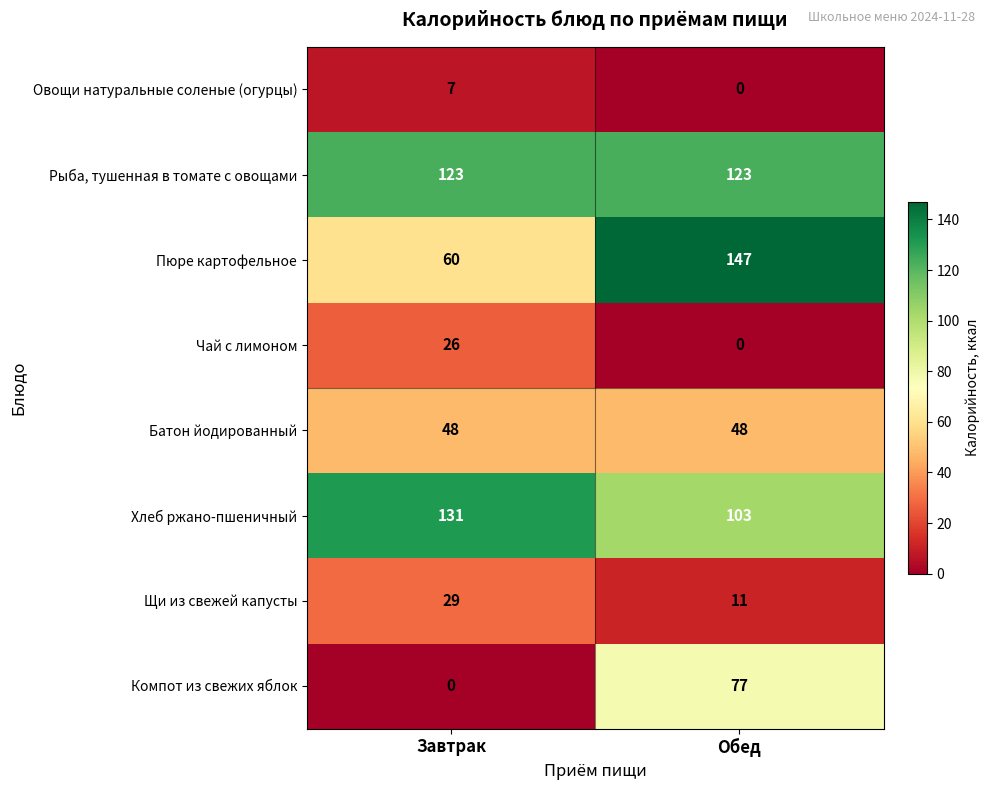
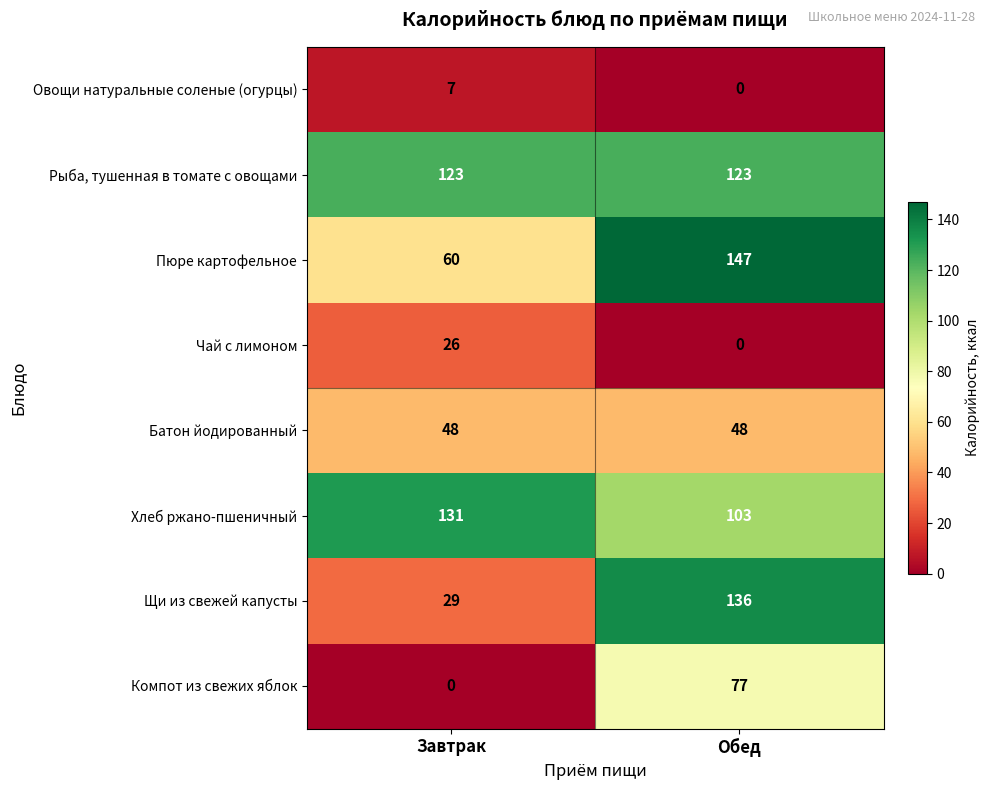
Щи из свежей капусты, Обед: 11 -> 136
